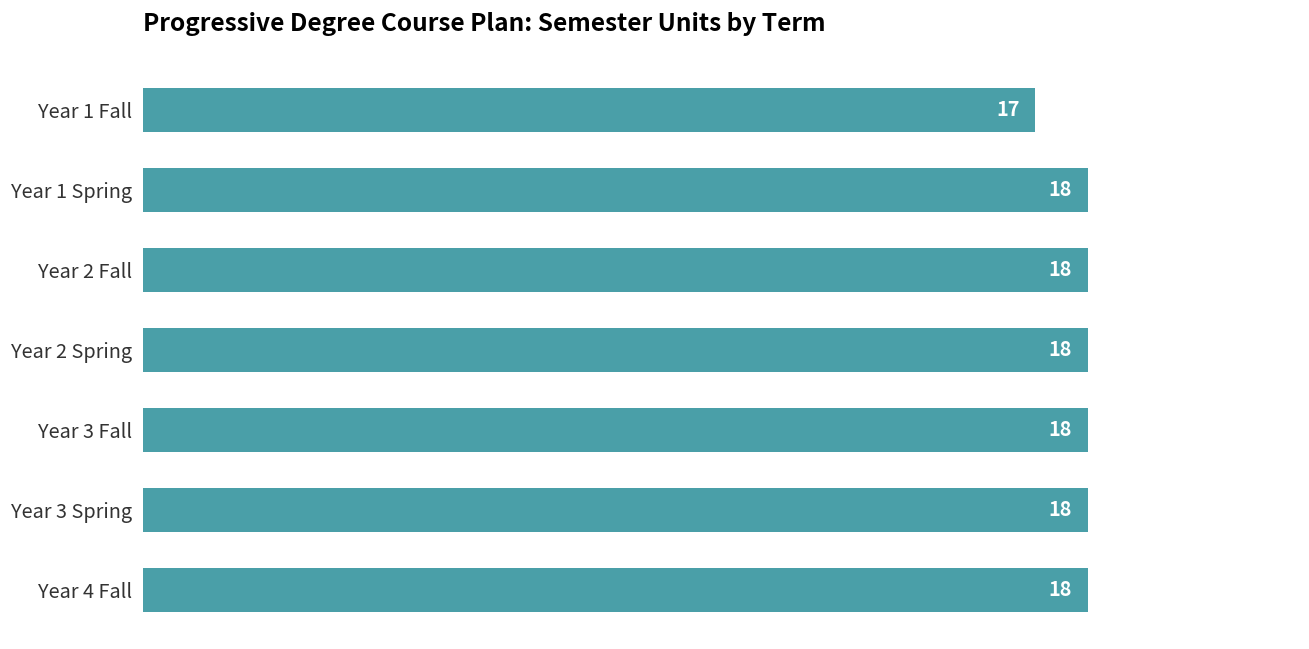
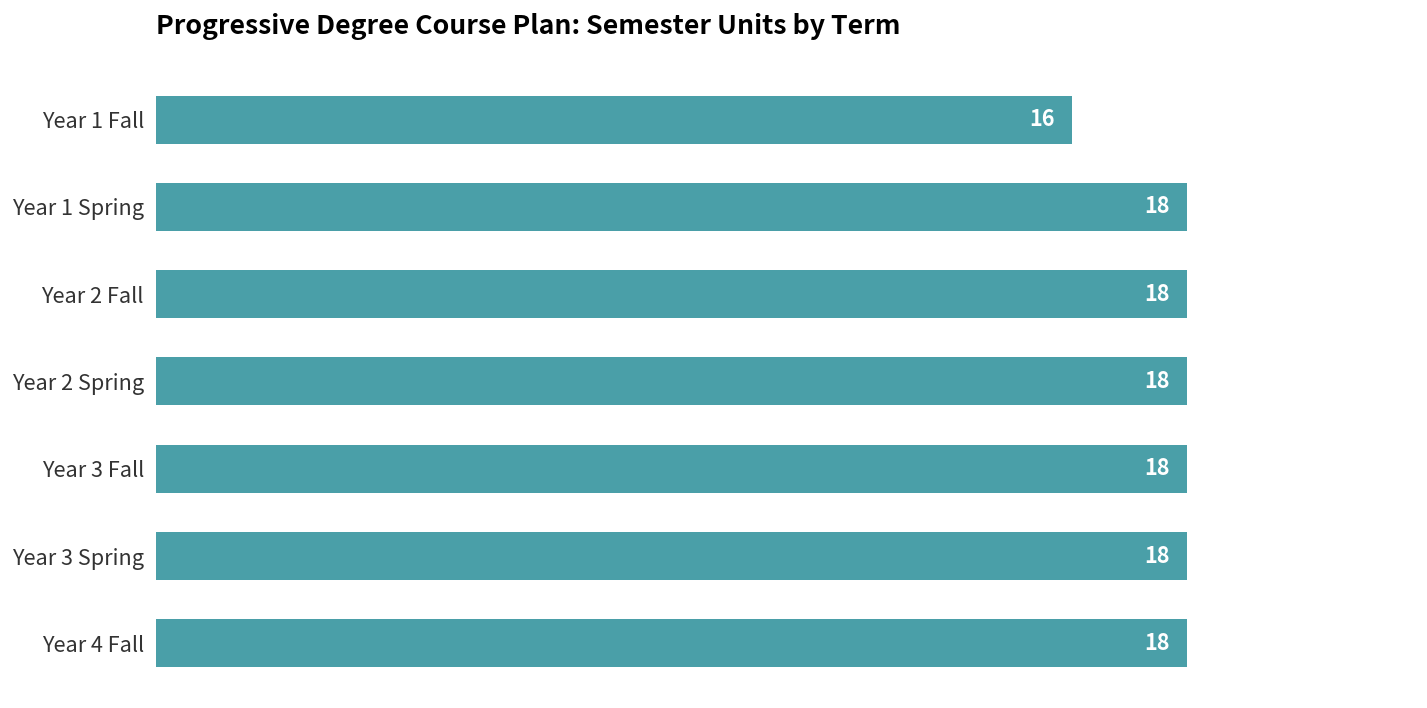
Year 1 Fall: 17 -> 16
